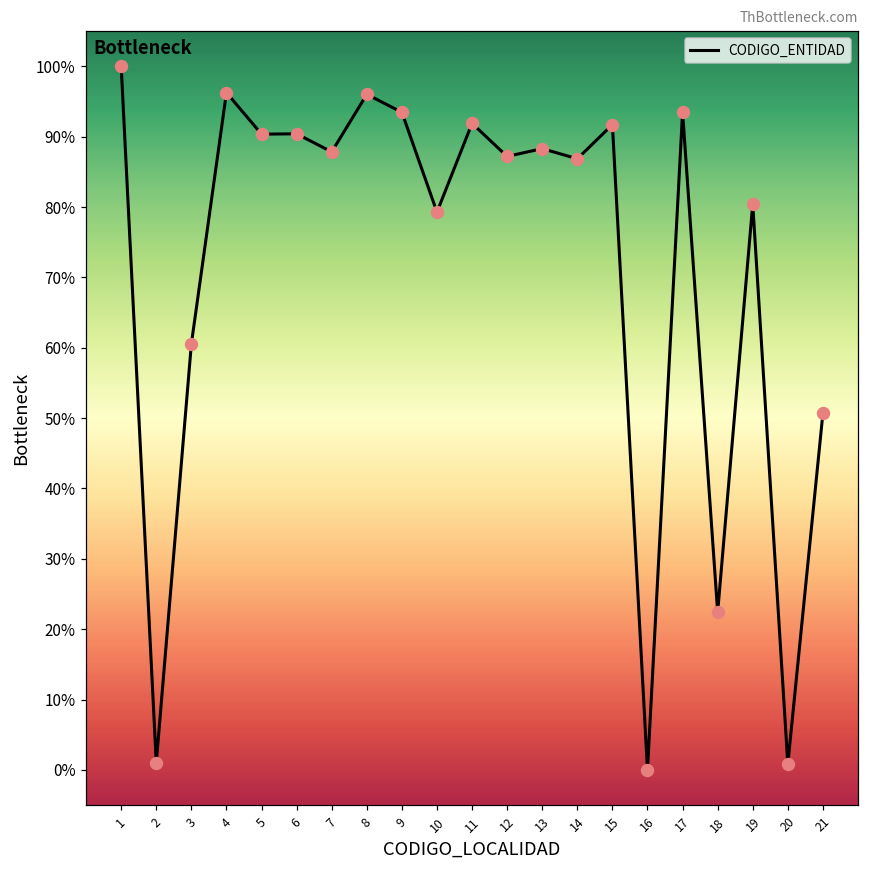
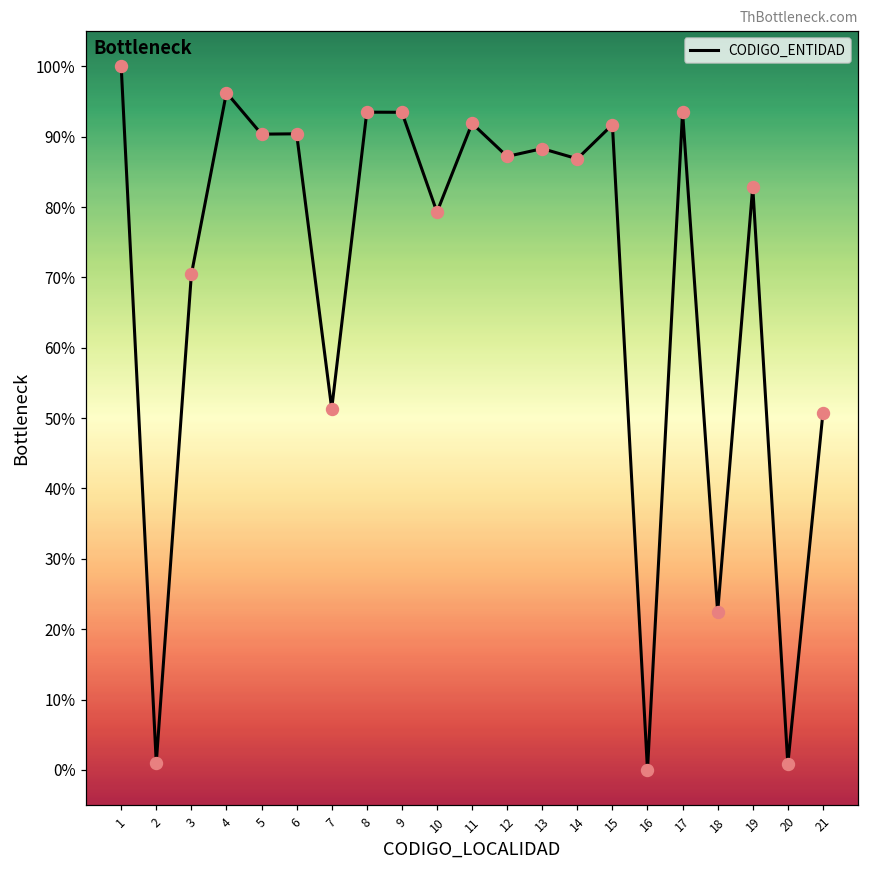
3: 61% -> 70%
7: 88% -> 51%
8: 96% -> 93%
19: 80% -> 83%
